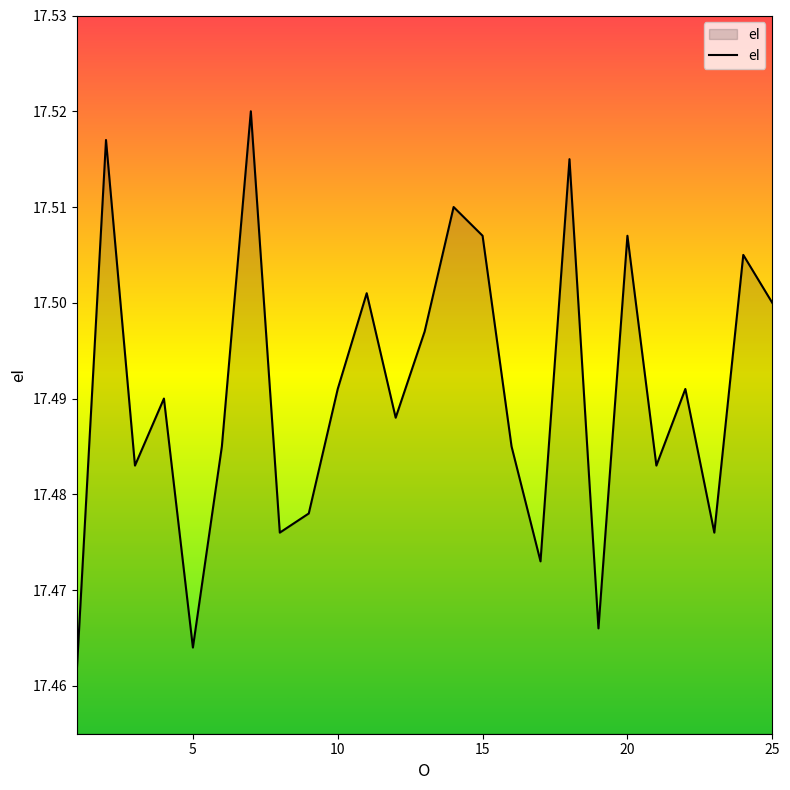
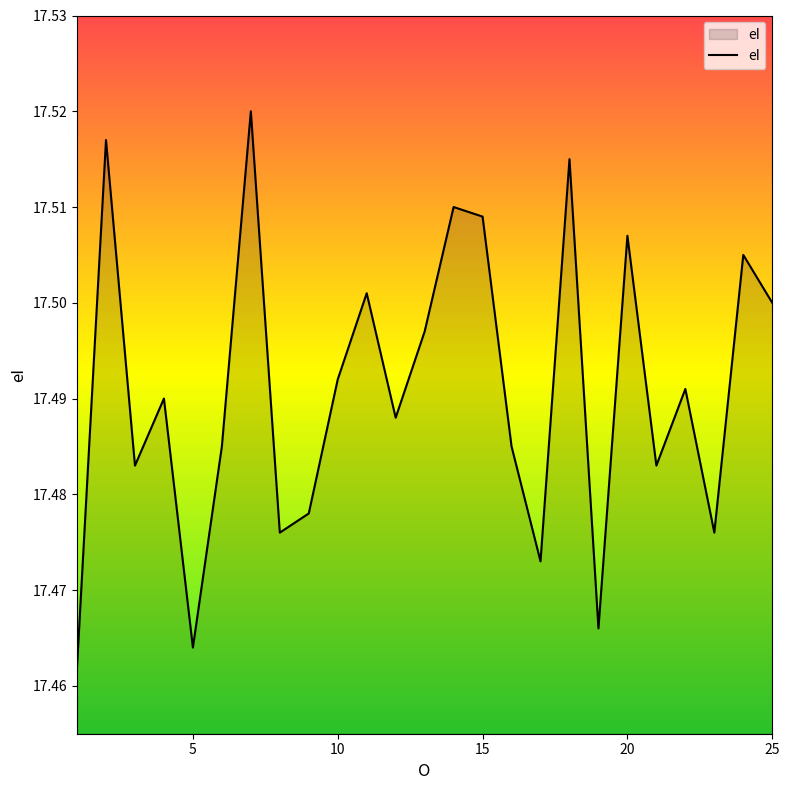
10: 17.491 -> 17.492
15: 17.507 -> 17.509
